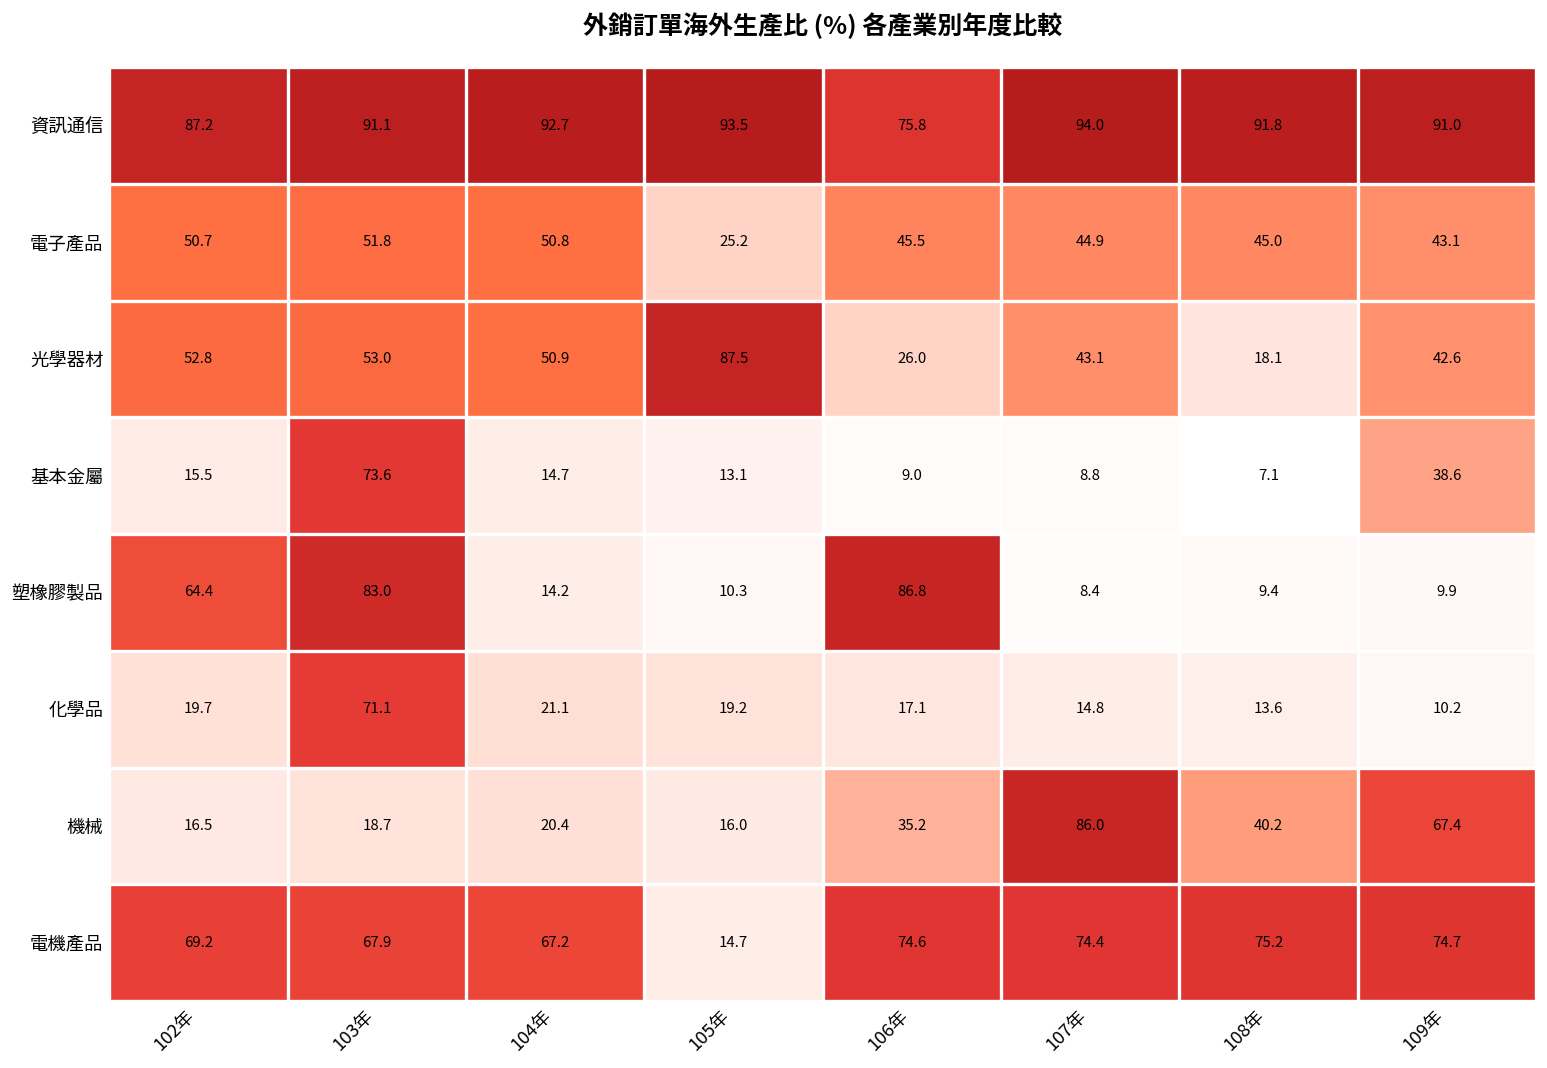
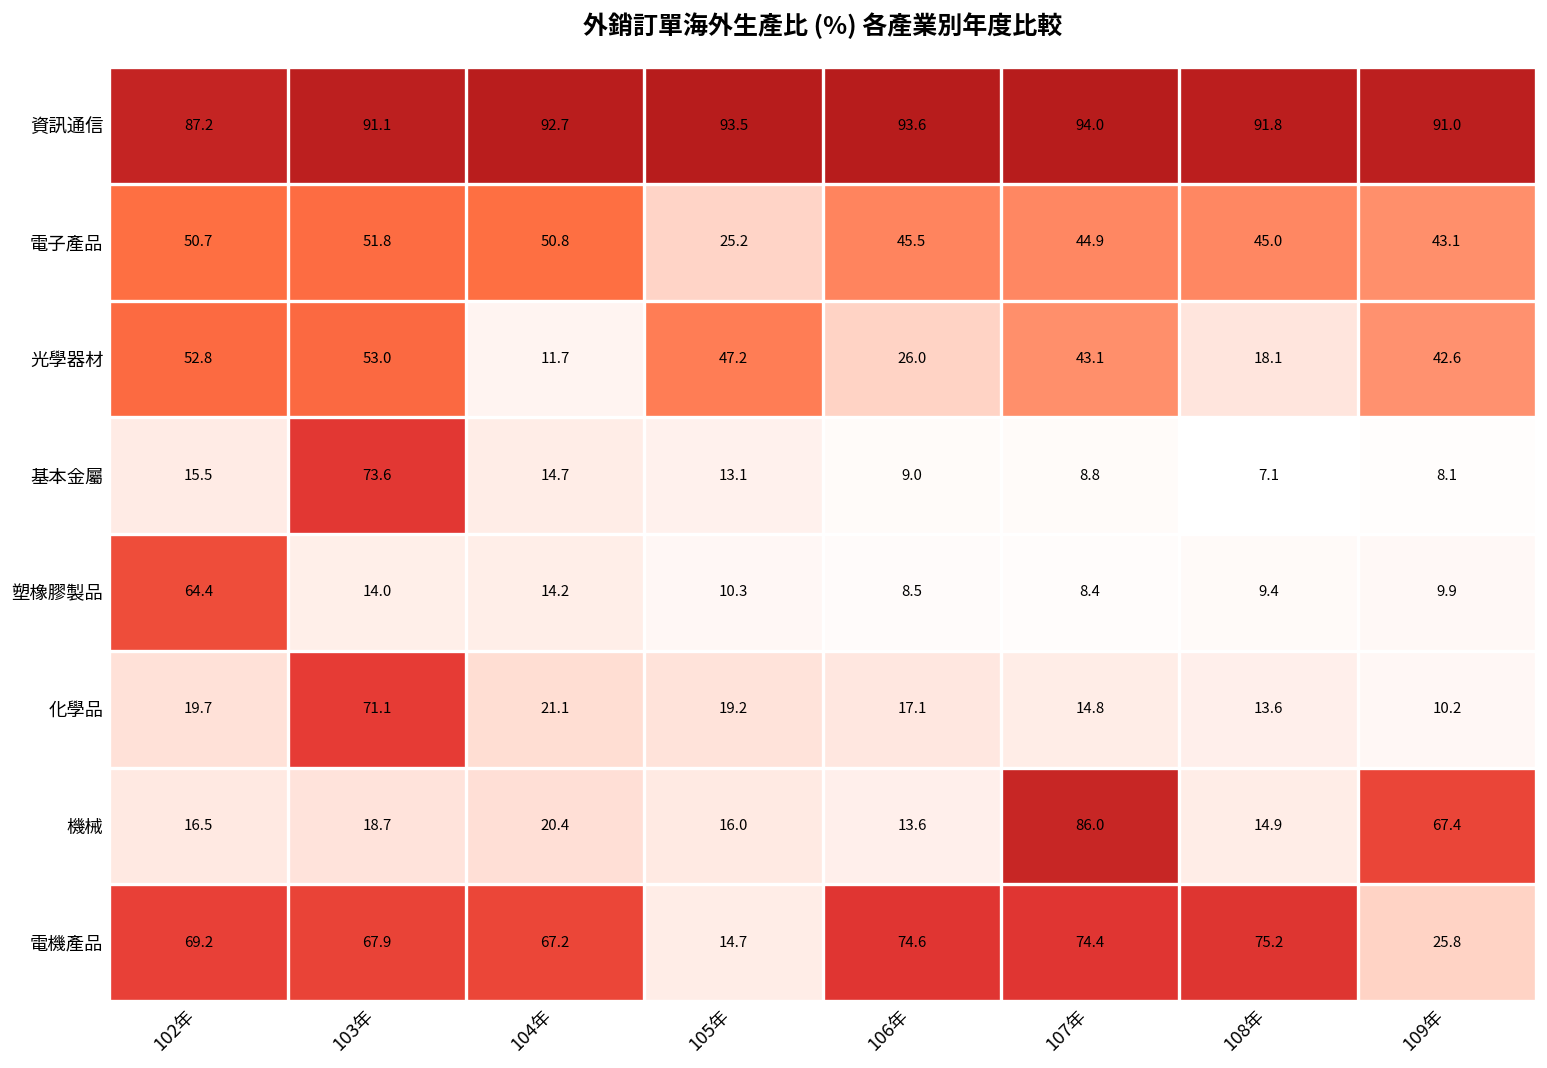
資訊通信, 106年: 75.8 -> 93.6
光學器材, 104年: 50.9 -> 11.7
光學器材, 105年: 87.5 -> 47.2
基本金屬, 109年: 38.6 -> 8.1
塑橡膠製品, 103年: 83.0 -> 14.0
塑橡膠製品, 106年: 86.8 -> 8.5
機械, 106年: 35.2 -> 13.6
機械, 108年: 40.2 -> 14.9
電機產品, 109年: 74.7 -> 25.8
